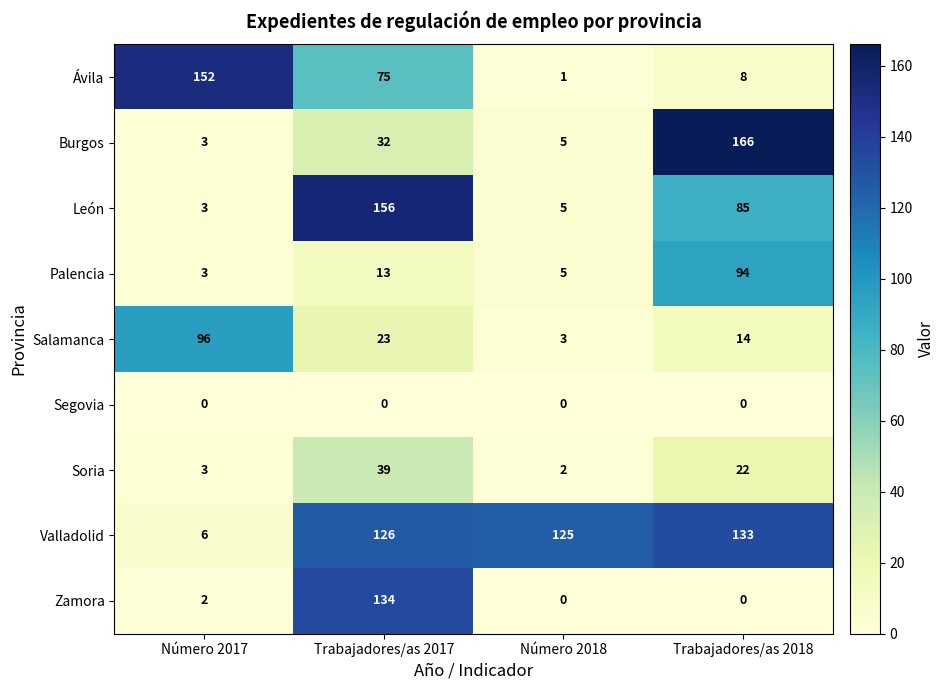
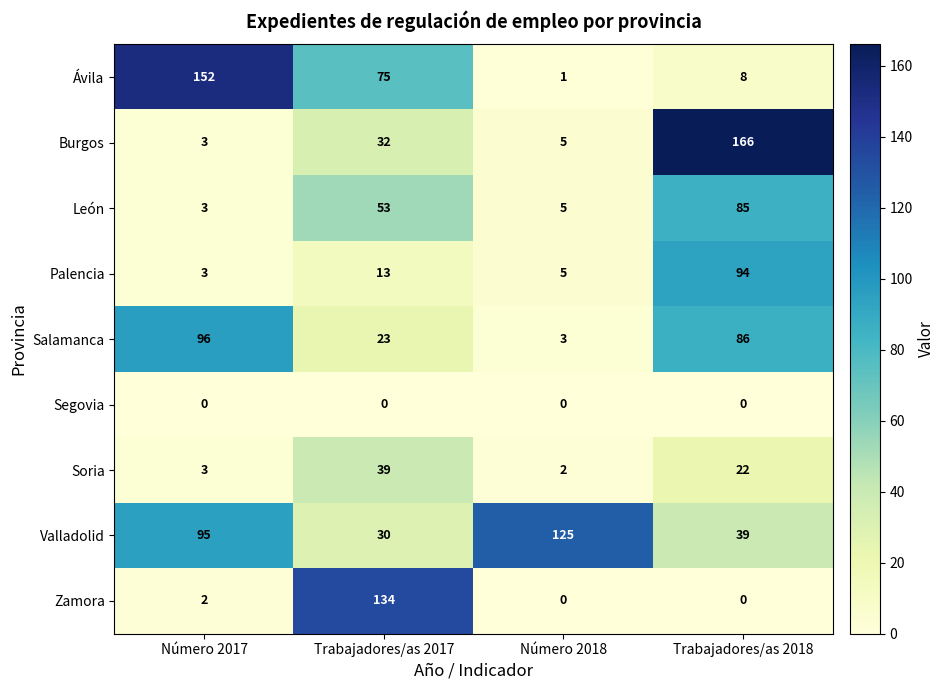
León, Trabajadores/as 2017: 156 -> 53
Salamanca, Trabajadores/as 2018: 14 -> 86
Valladolid, Número 2017: 6 -> 95
Valladolid, Trabajadores/as 2017: 126 -> 30
Valladolid, Trabajadores/as 2018: 133 -> 39
